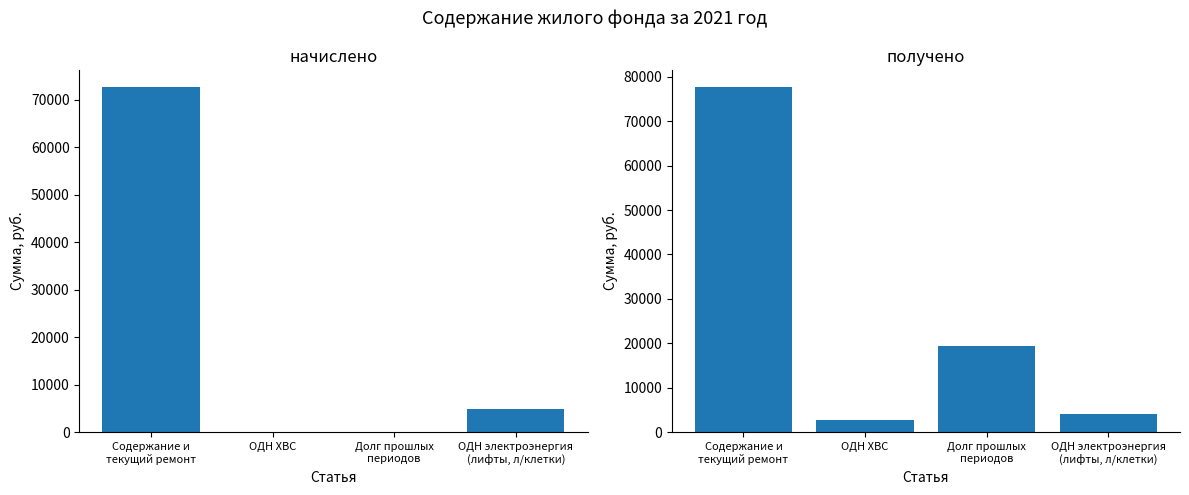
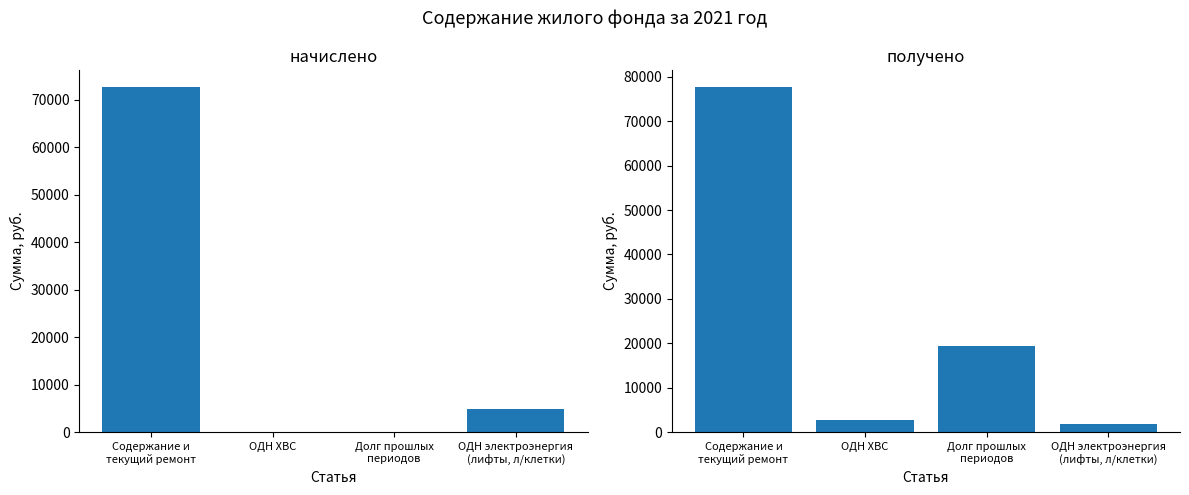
получено, ОДН электроэнергия (лифты, л/клетки): 4000 -> 2000
